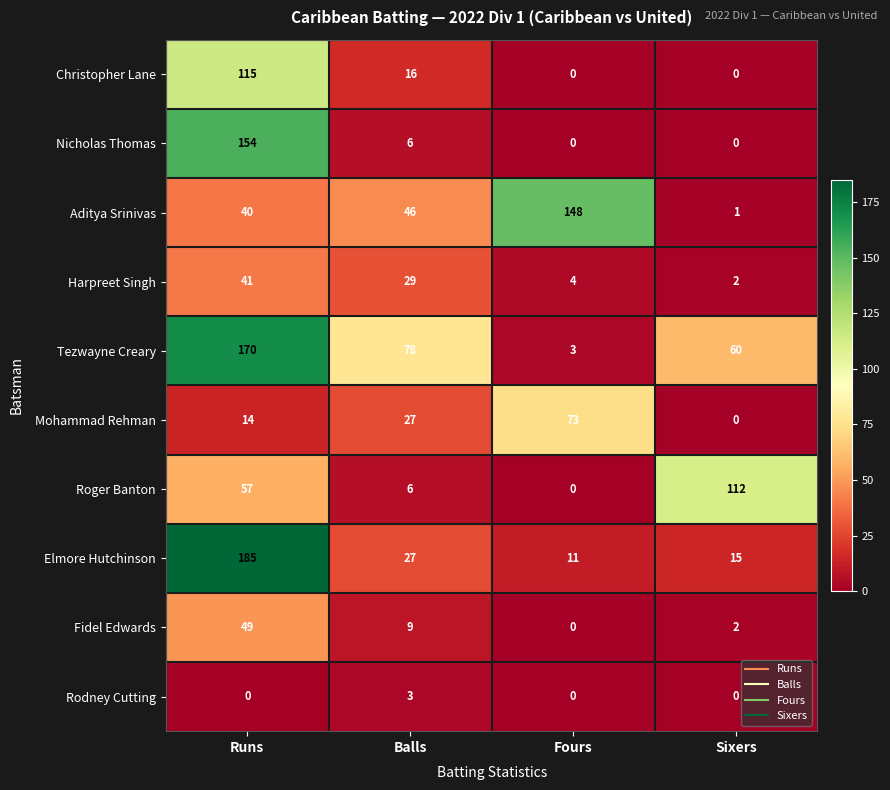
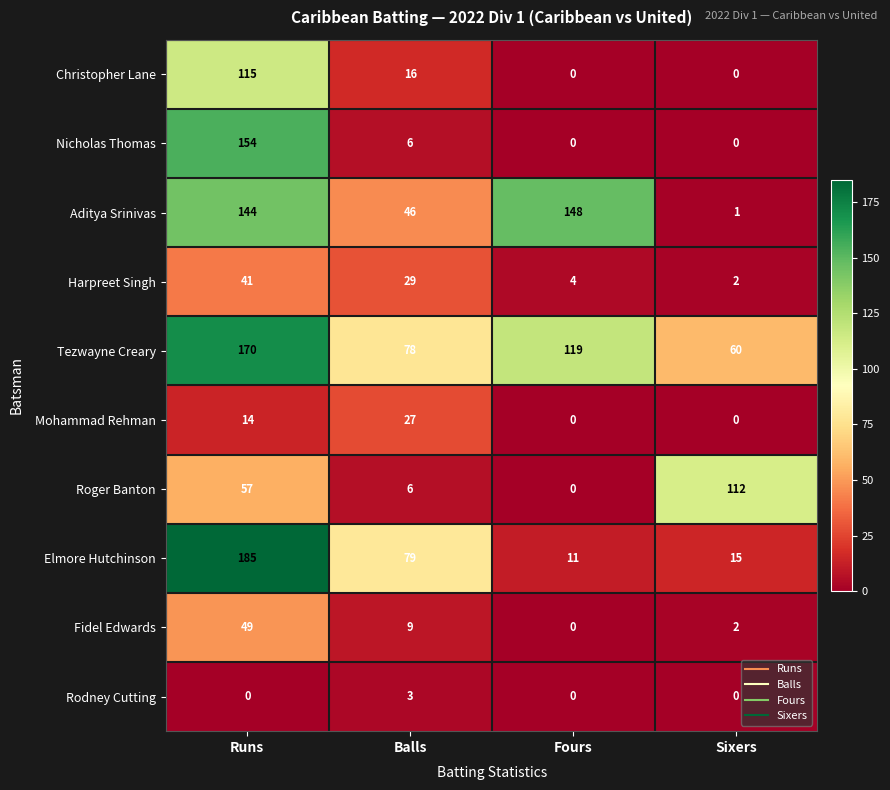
Aditya Srinivas, Runs: 40 -> 144
Tezwayne Creary, Fours: 3 -> 119
Mohammad Rehman, Fours: 73 -> 0
Elmore Hutchinson, Balls: 27 -> 79
